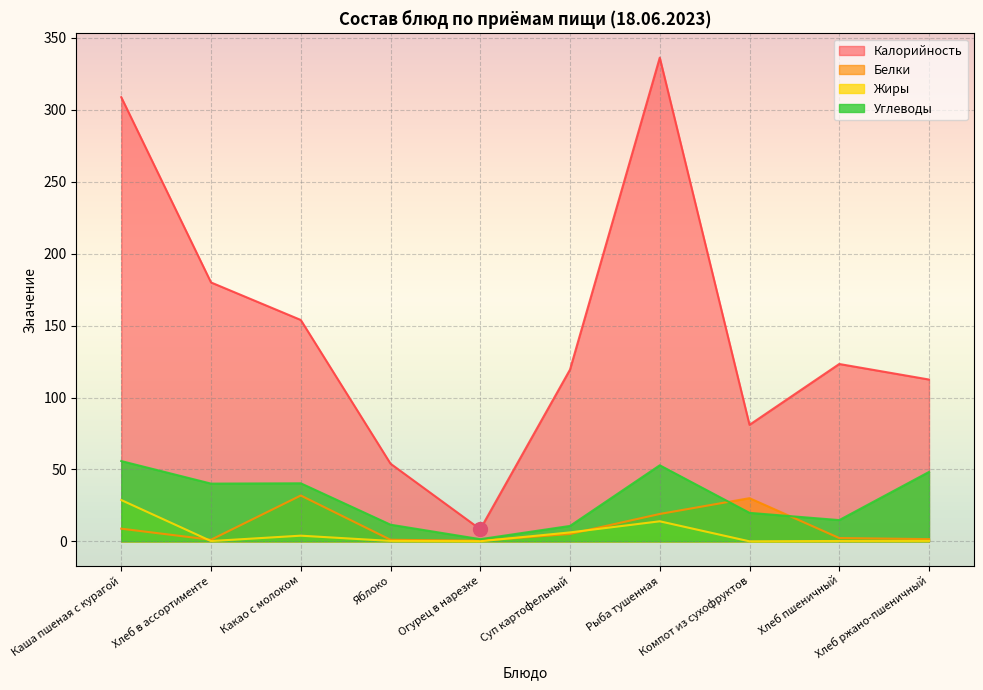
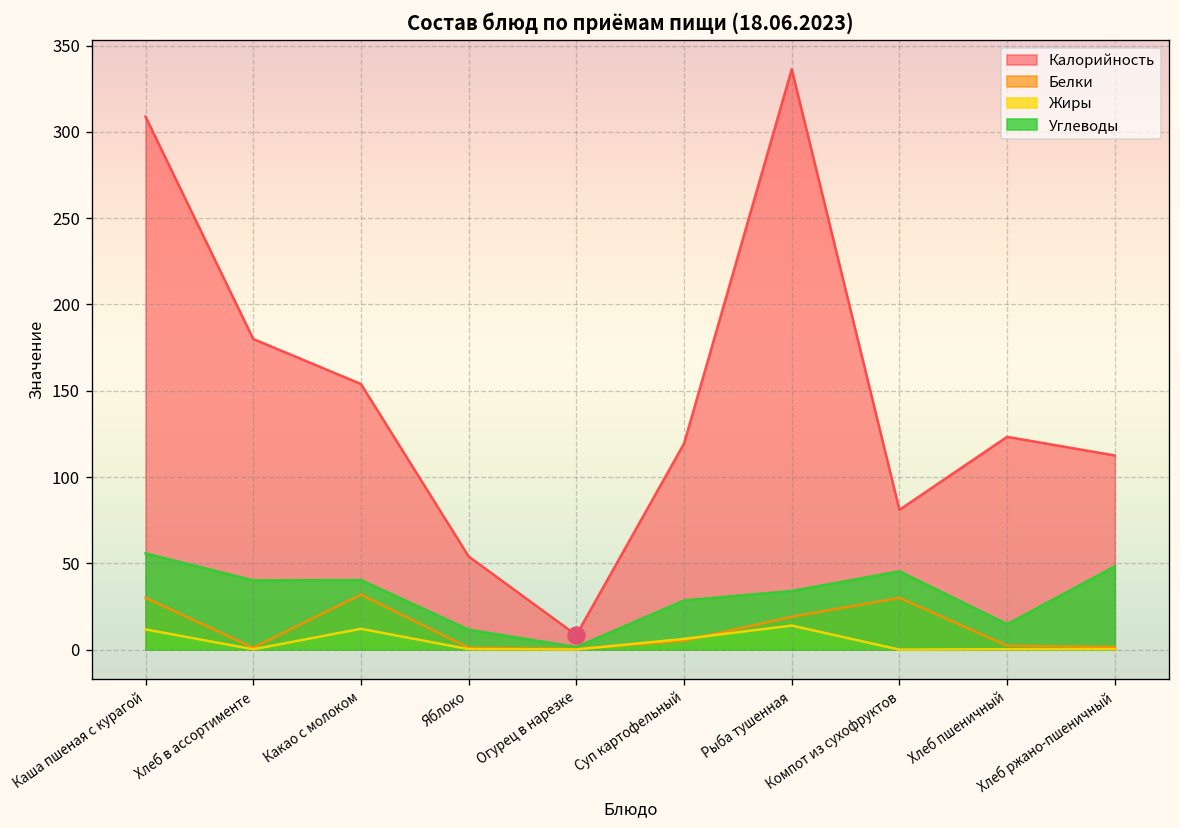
Белки, Каша пшеная с курагой: 9 -> 30
Жиры, Каша пшеная с курагой: 29 -> 12
Жиры, Какао с молоком: 4 -> 12
Углеводы, Суп картофельный: 11 -> 29
Углеводы, Рыба тушенная: 53 -> 34
Углеводы, Компот из сухофруктов: 20 -> 45
